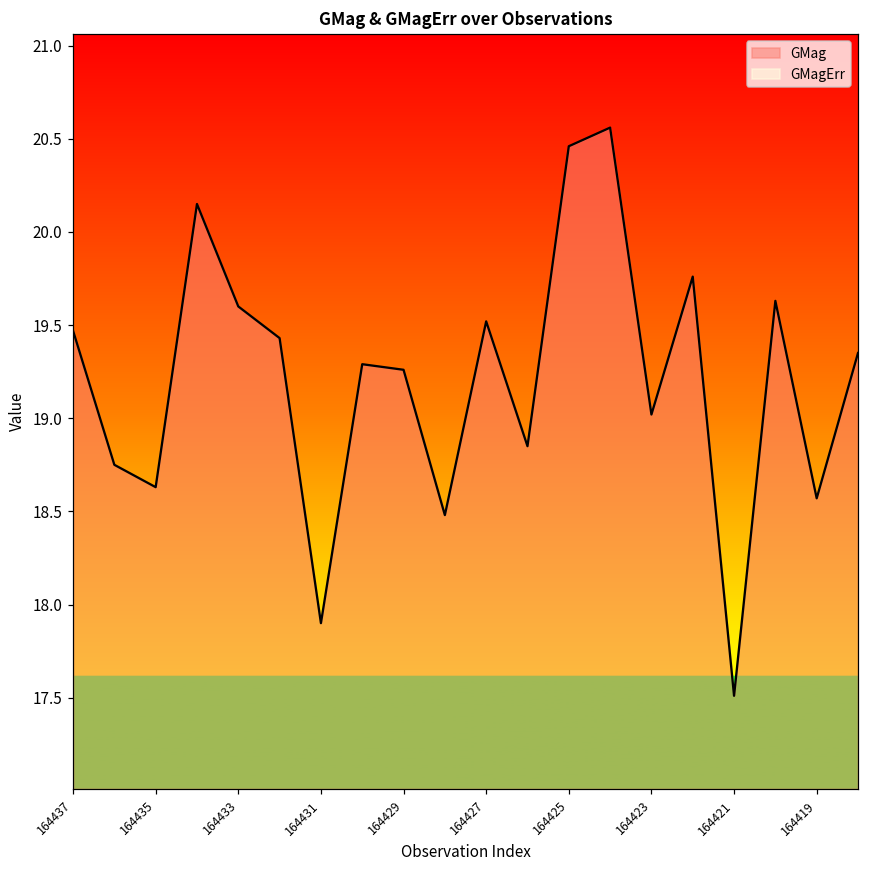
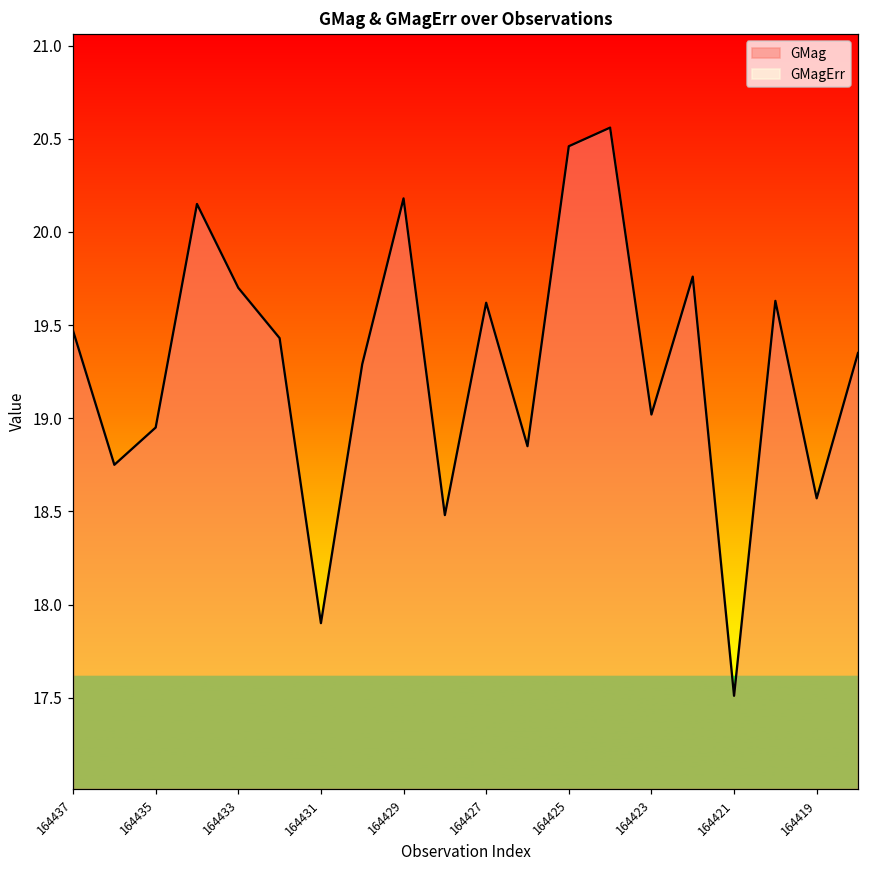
GMag, 164435: 18.63 -> 18.95
GMag, 164433: 19.6 -> 19.7
GMag, 164429: 19.26 -> 20.18
GMag, 164427: 19.52 -> 19.62
